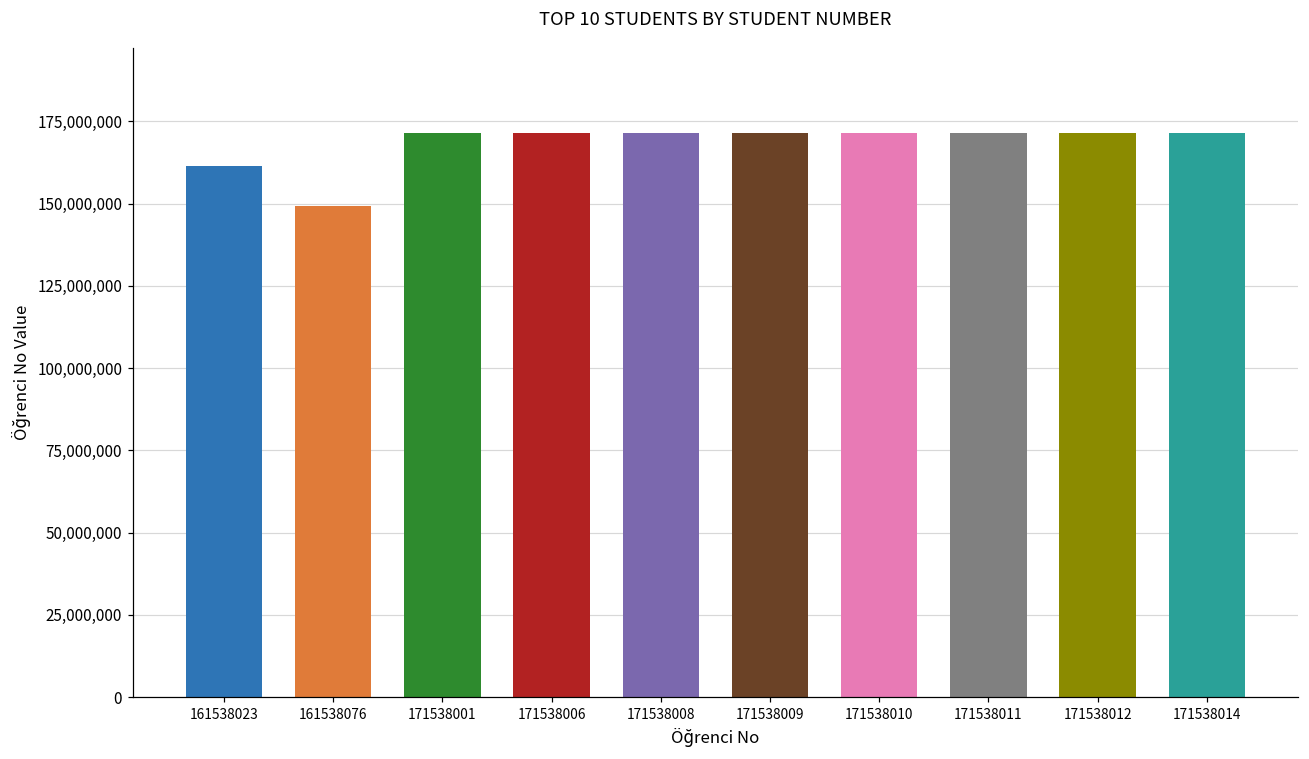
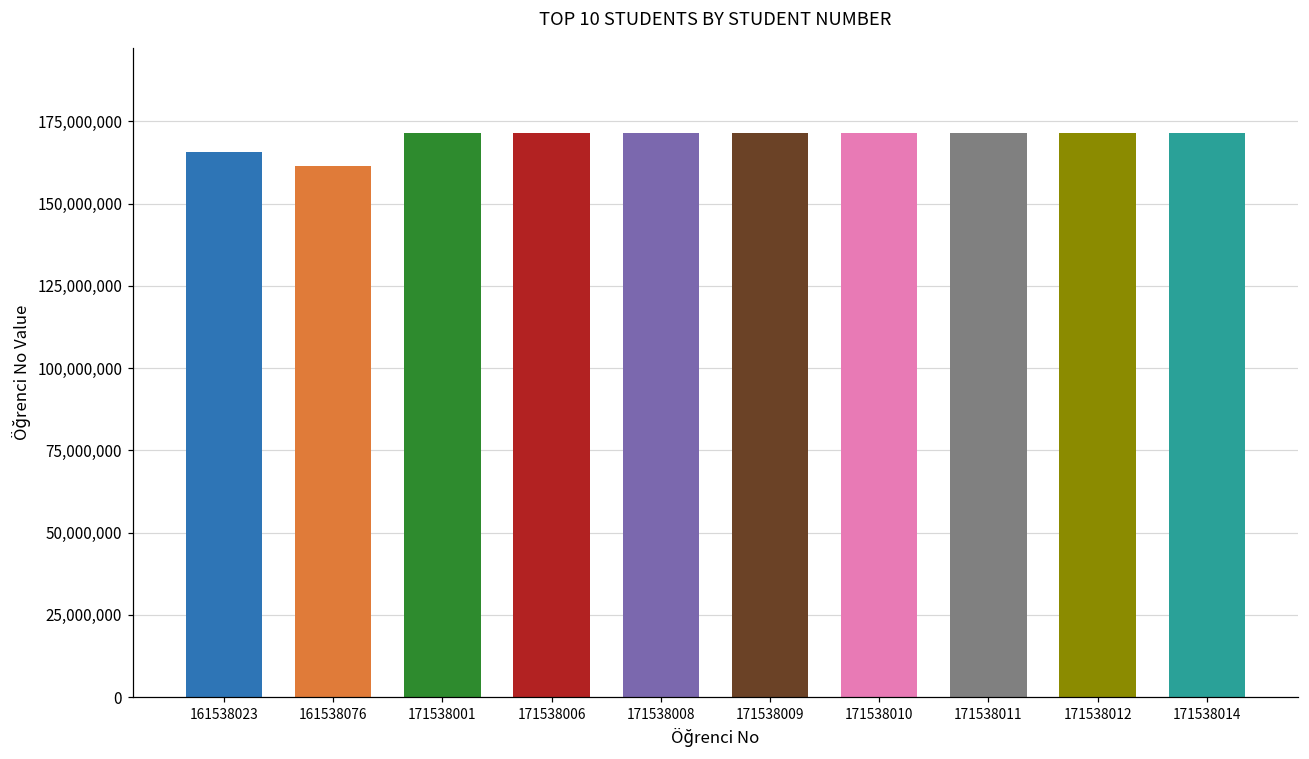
161538023: 162,000,000 -> 166,000,000
161538076: 149,000,000 -> 162,000,000
